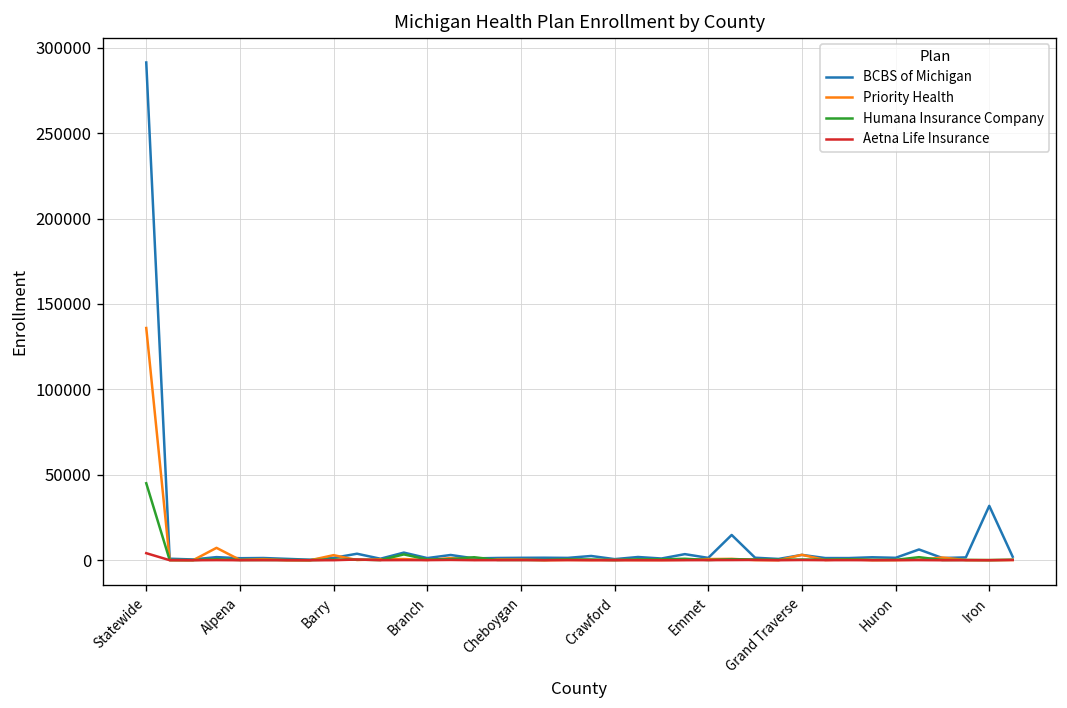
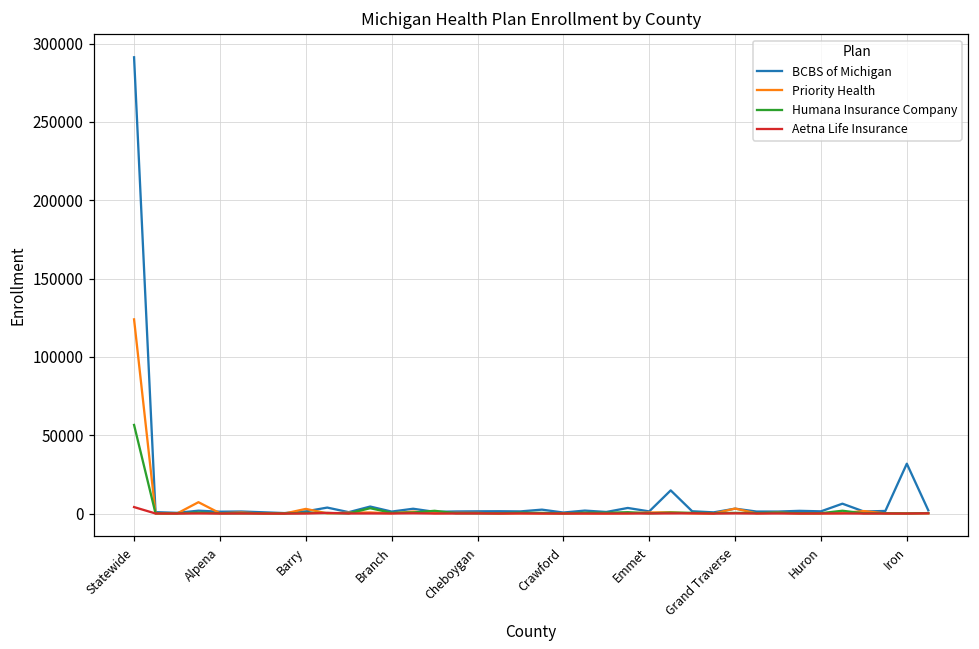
Priority Health, Statewide: 136000 -> 124000
Humana Insurance Company, Statewide: 45000 -> 57000
